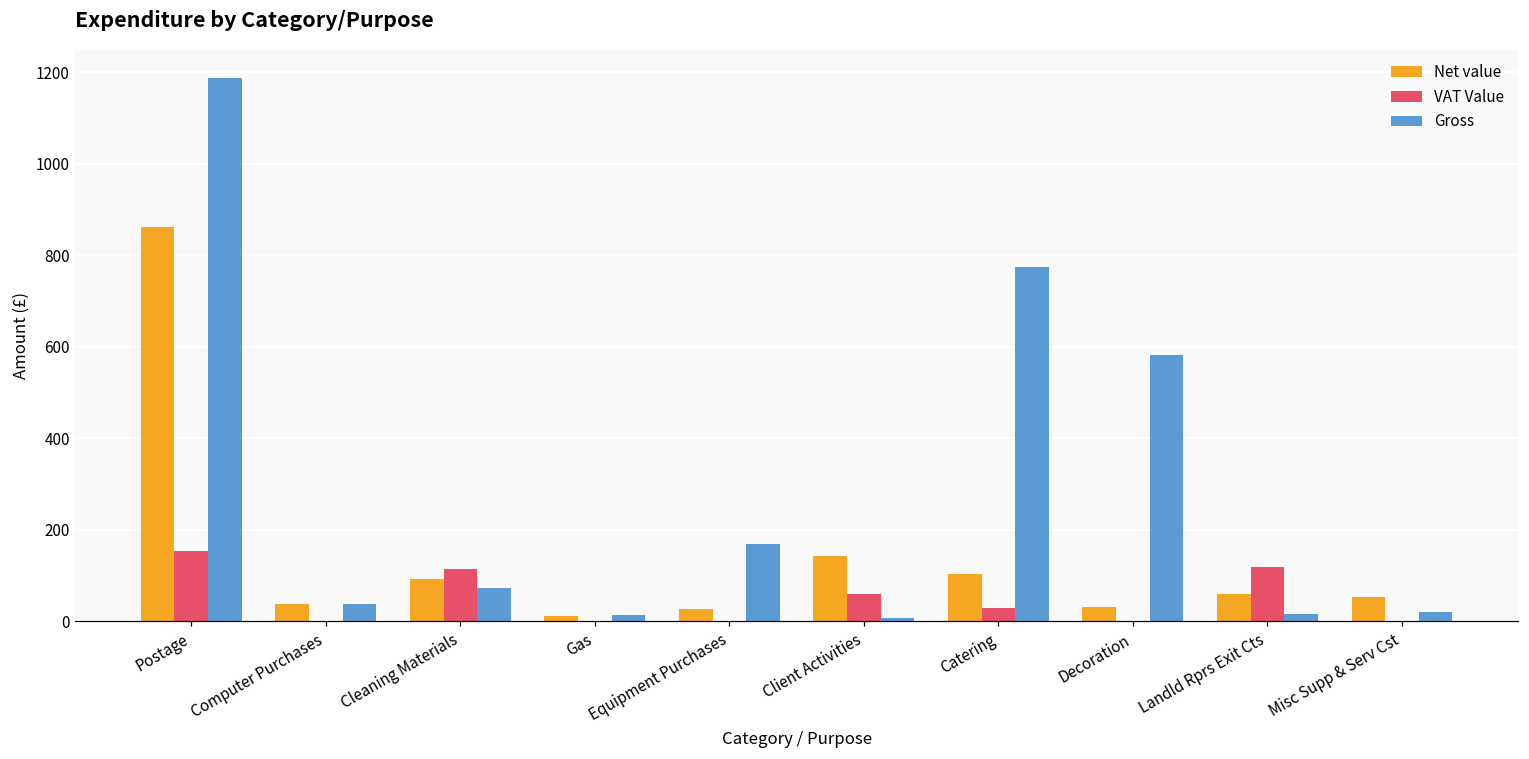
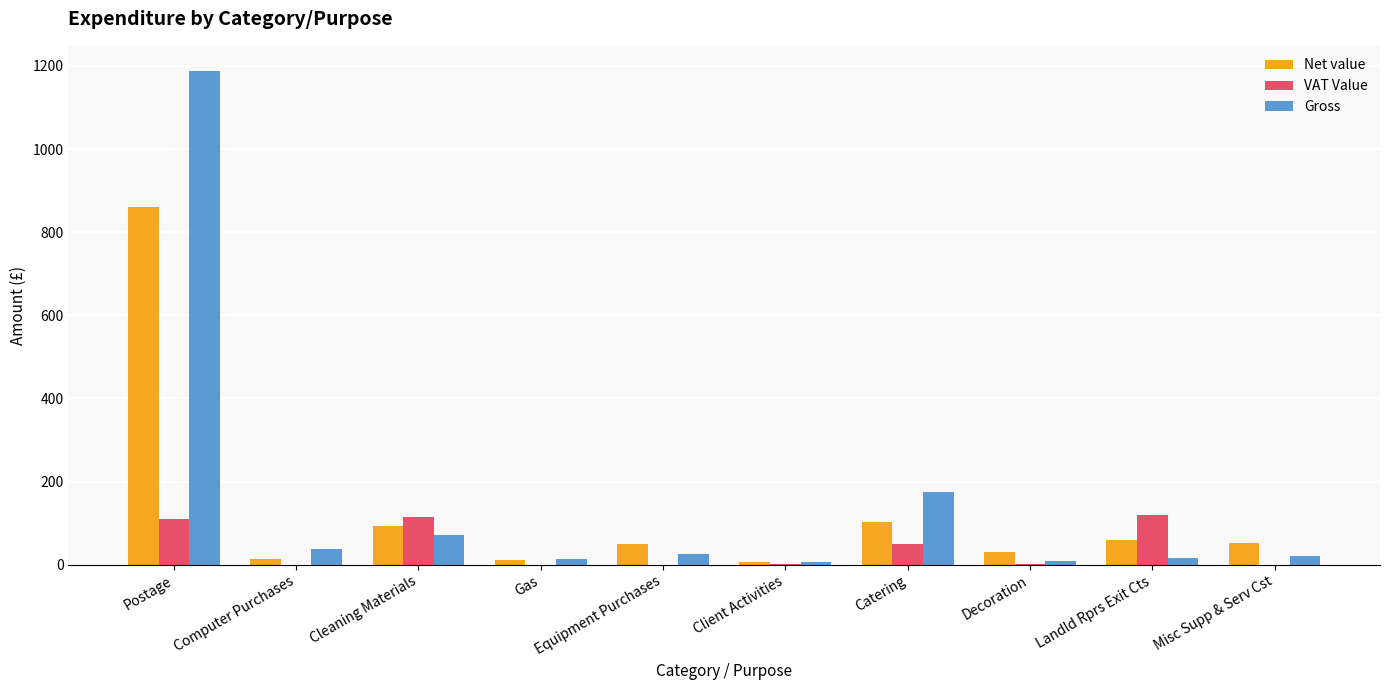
VAT Value, Postage: 150 -> 110
Net value, Computer Purchases: 40 -> 10
Net value, Equipment Purchases: 30 -> 50
Gross, Equipment Purchases: 170 -> 30
Net value, Client Activities: 140 -> 10
VAT Value, Client Activities: 60 -> 0
VAT Value, Catering: 30 -> 50
Gross, Catering: 770 -> 180
Gross, Decoration: 580 -> 10
